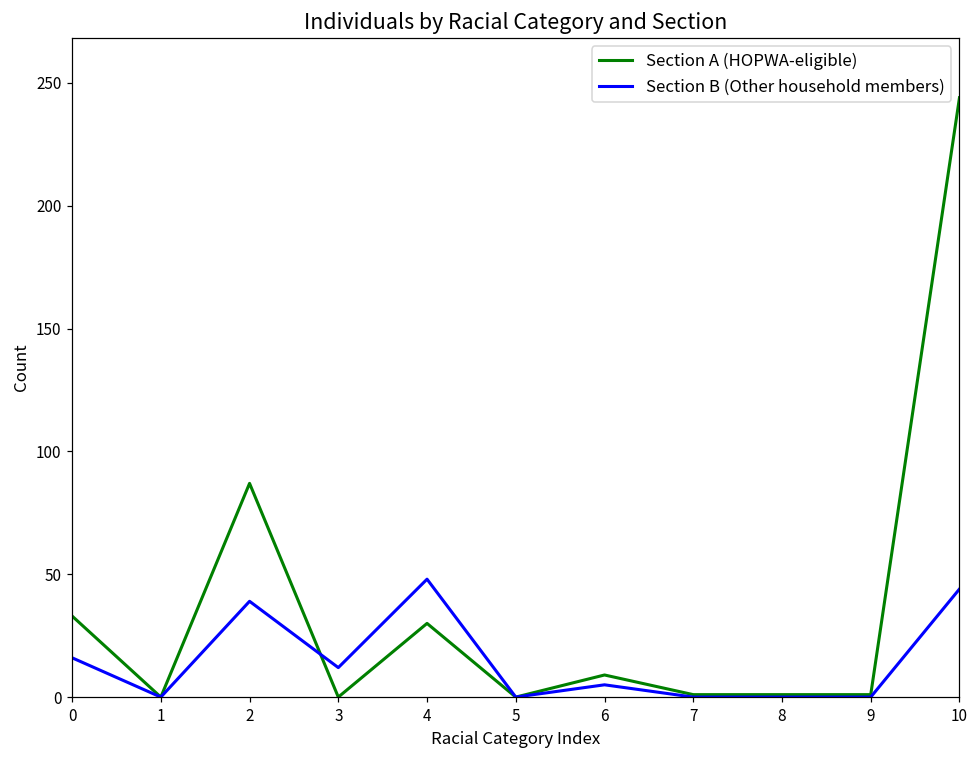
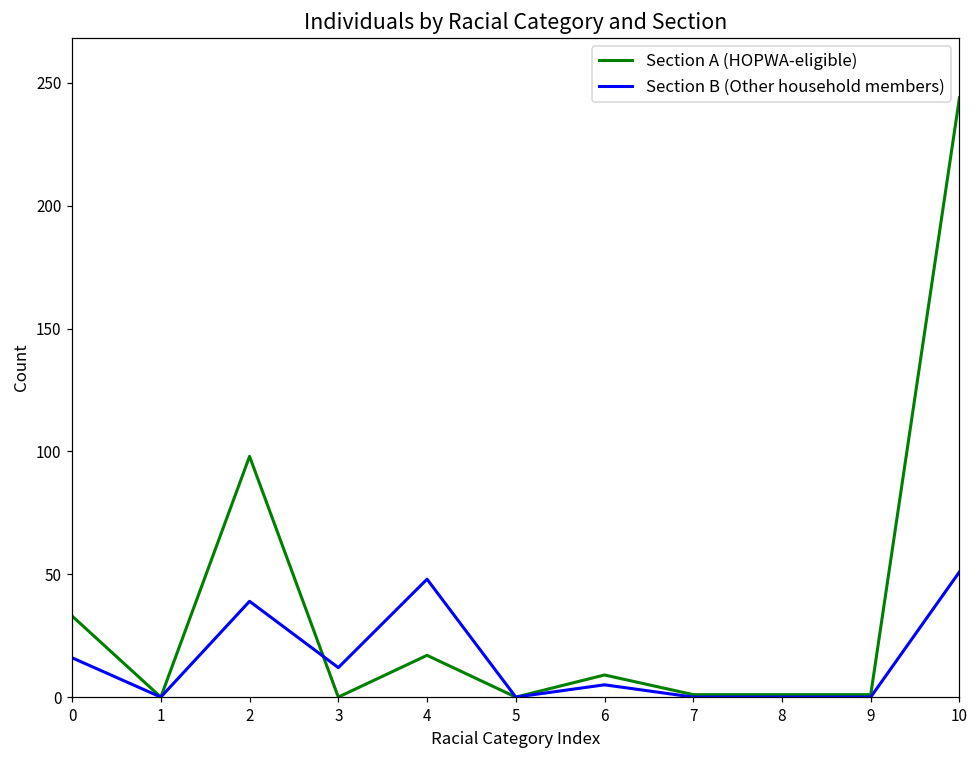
Section A (HOPWA-eligible), 2: 87 -> 98
Section A (HOPWA-eligible), 4: 30 -> 17
Section B (Other household members), 10: 44 -> 51
